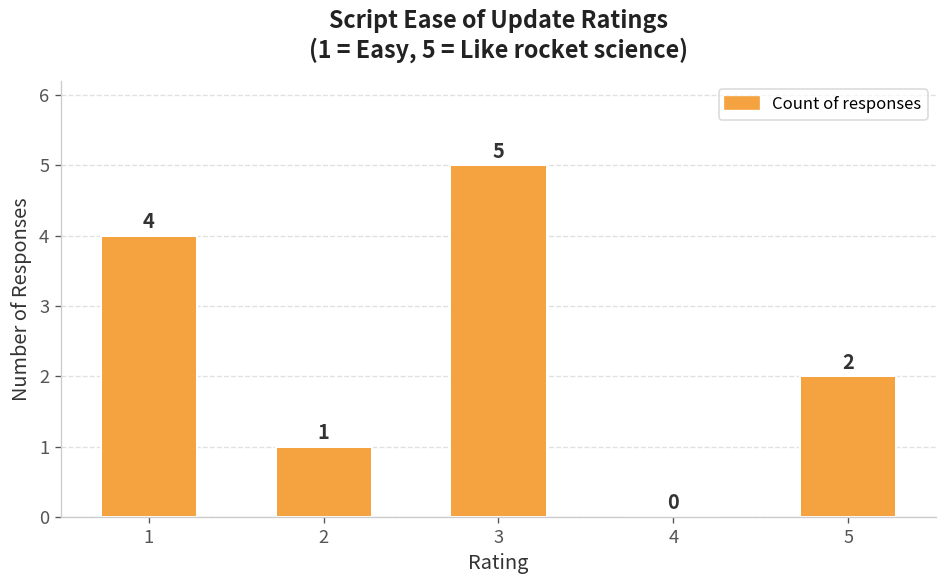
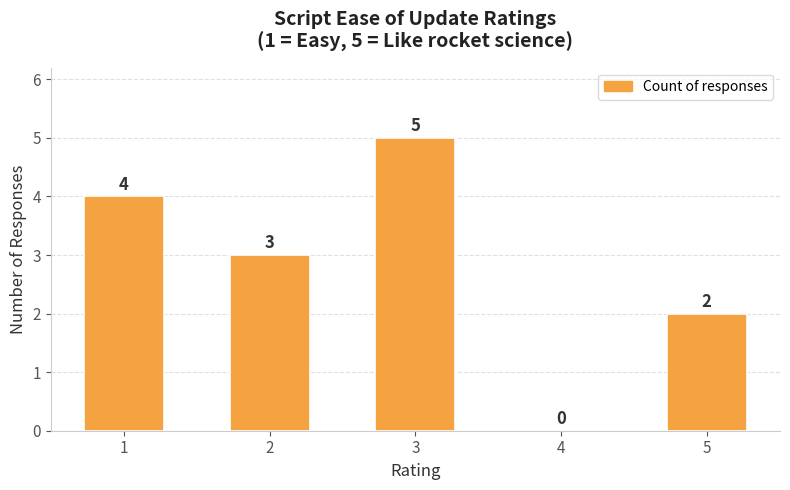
2: 1 -> 3
